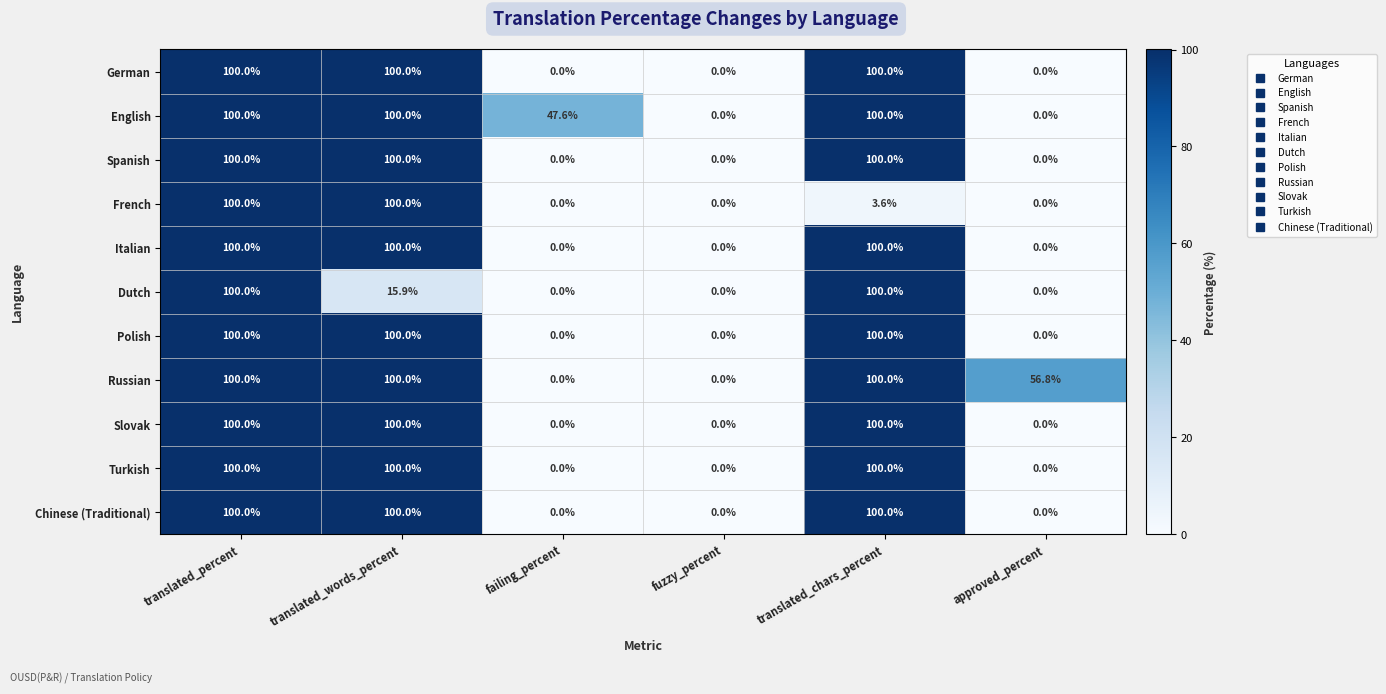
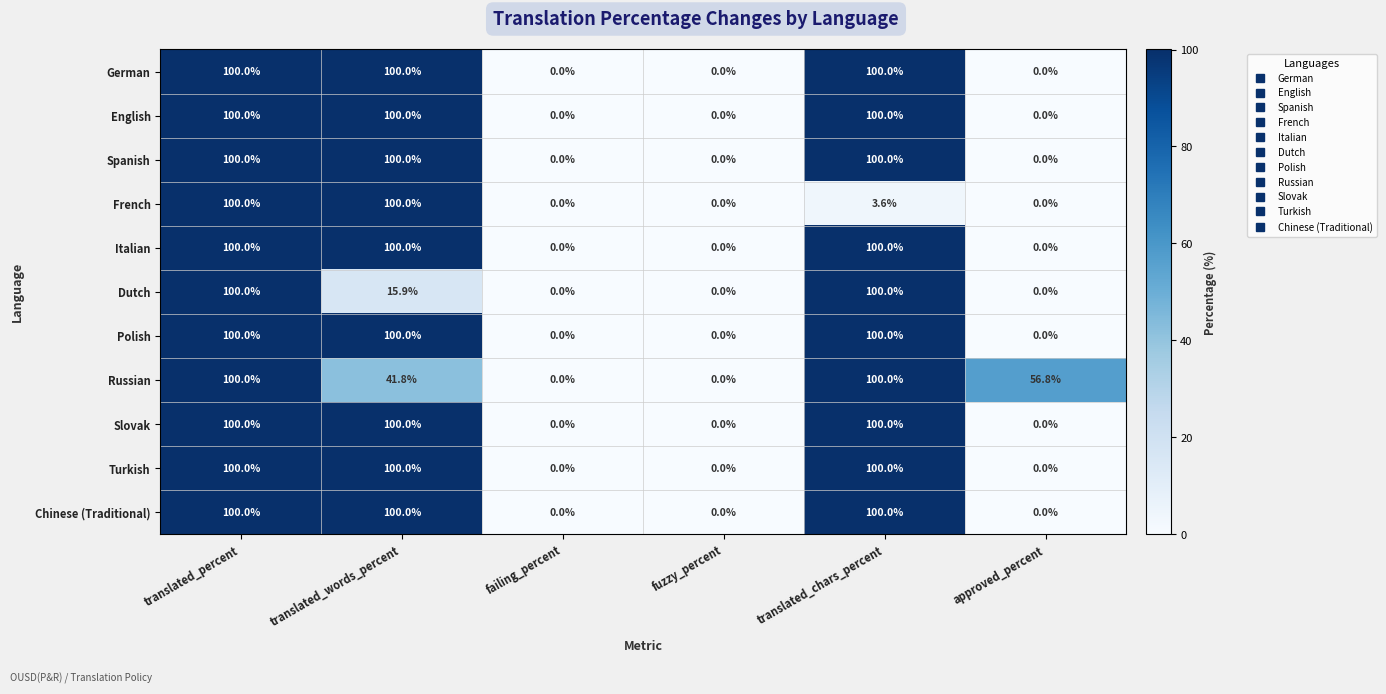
English, failing_percent: 47.6% -> 0.0%
Russian, translated_words_percent: 100.0% -> 41.8%
